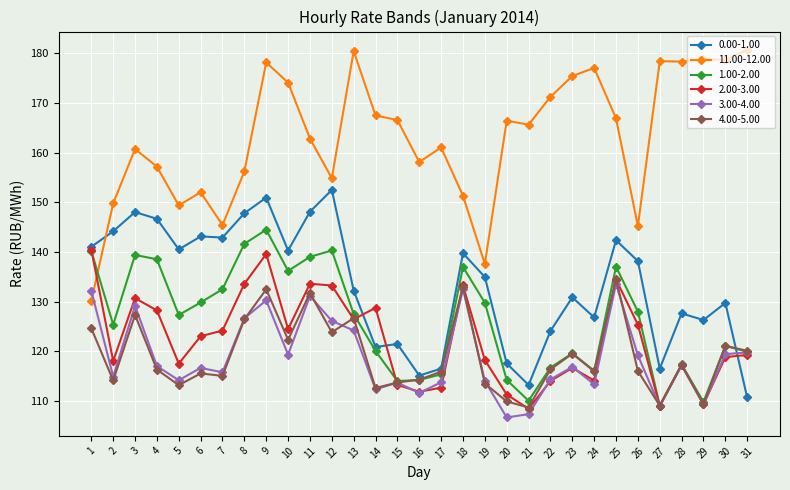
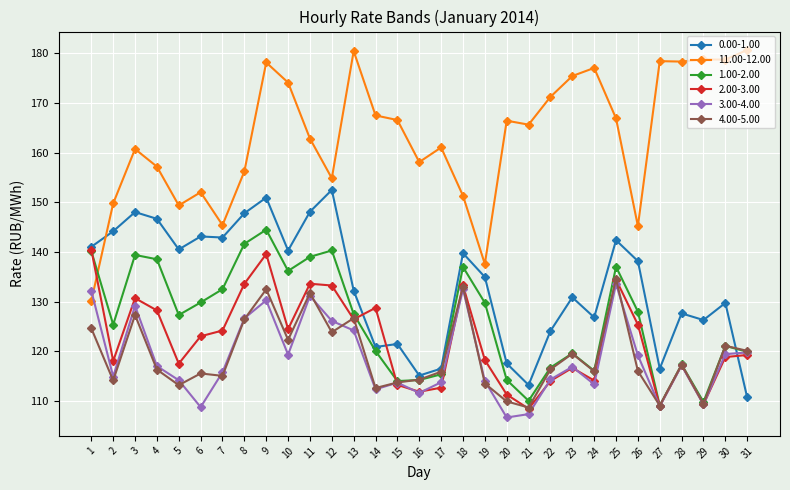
3.00-4.00, 6: 117 -> 109
